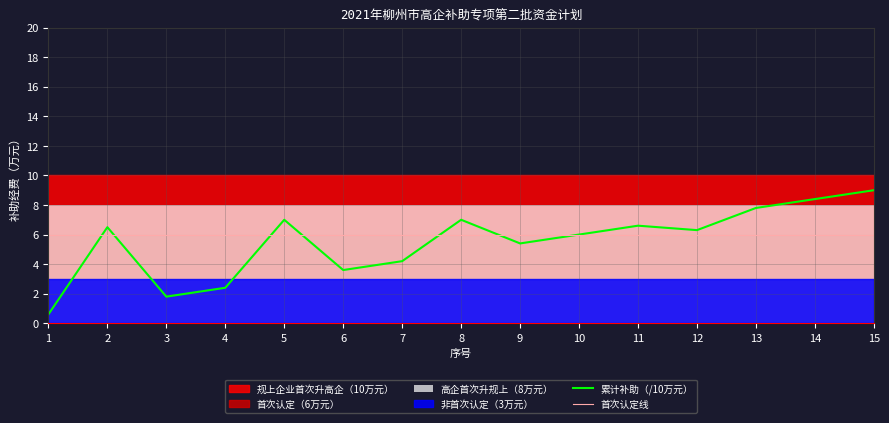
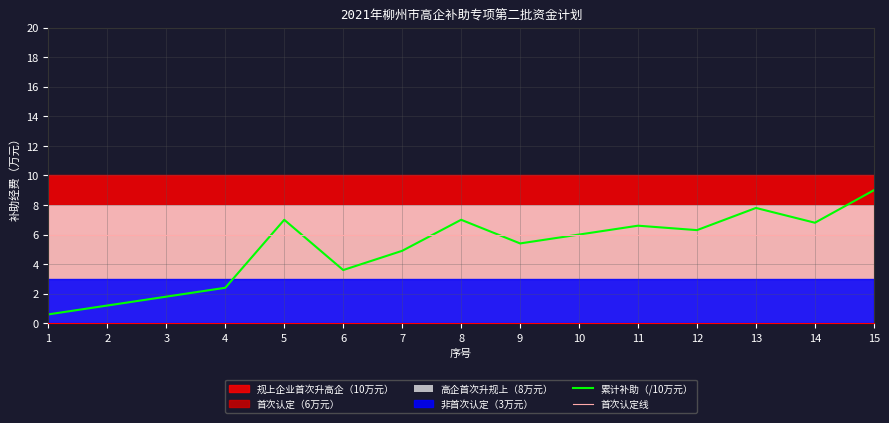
累计补助（/10万元）, 2: 6.5 -> 1.2
累计补助（/10万元）, 7: 4.2 -> 4.9
累计补助（/10万元）, 14: 8.4 -> 6.8
